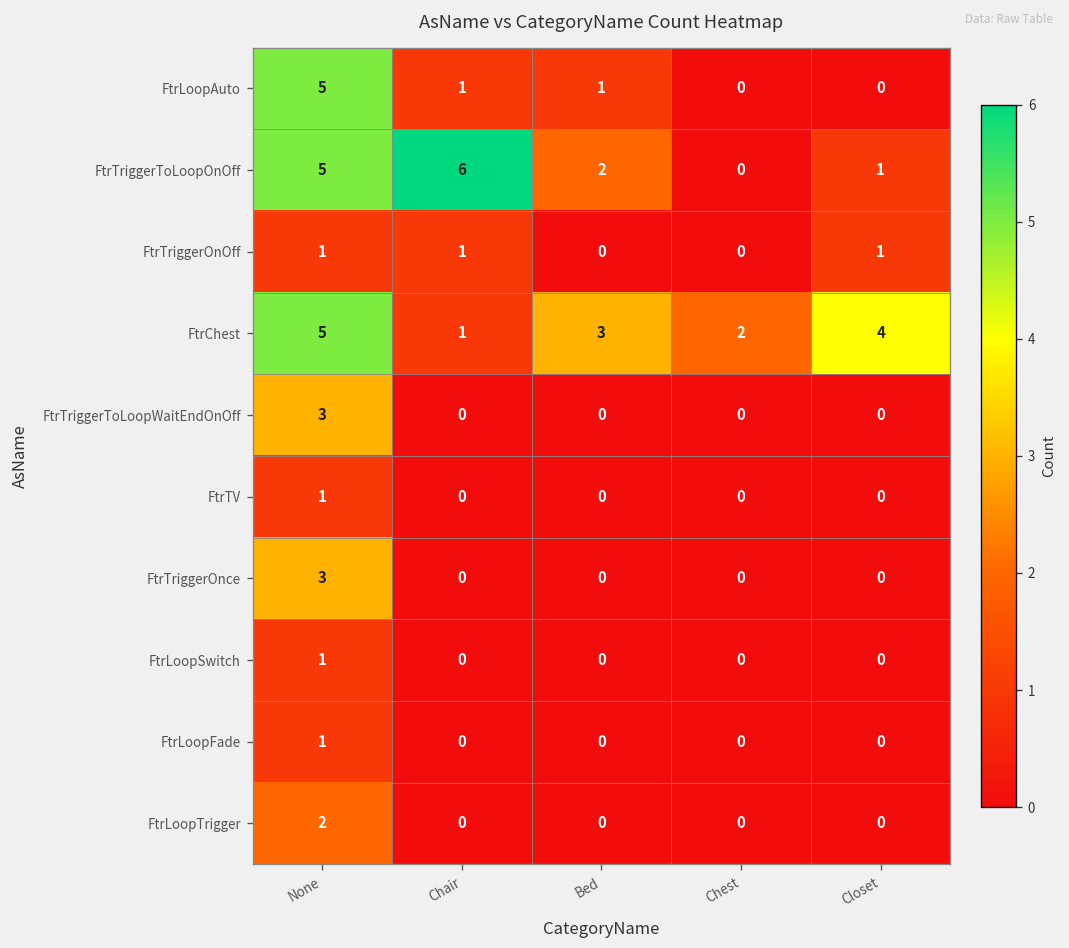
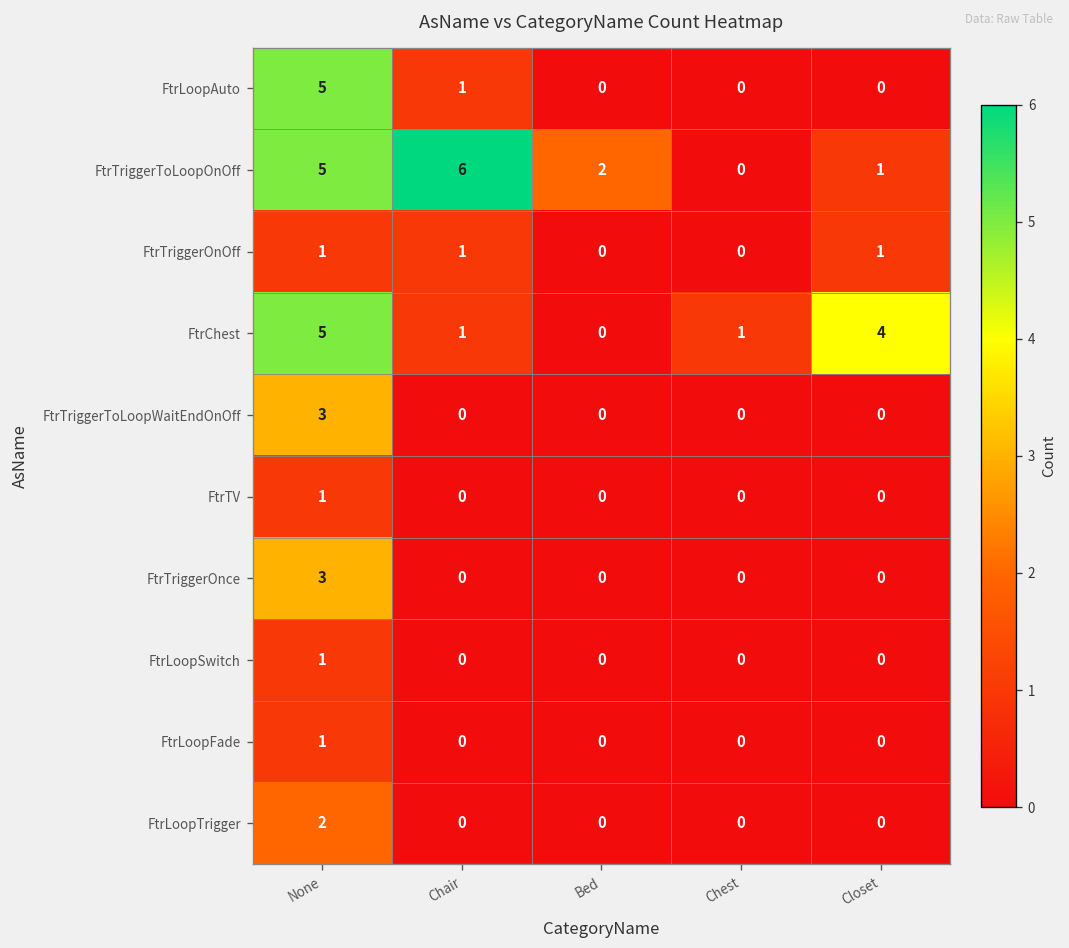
FtrLoopAuto, Bed: 1 -> 0
FtrChest, Bed: 3 -> 0
FtrChest, Chest: 2 -> 1
